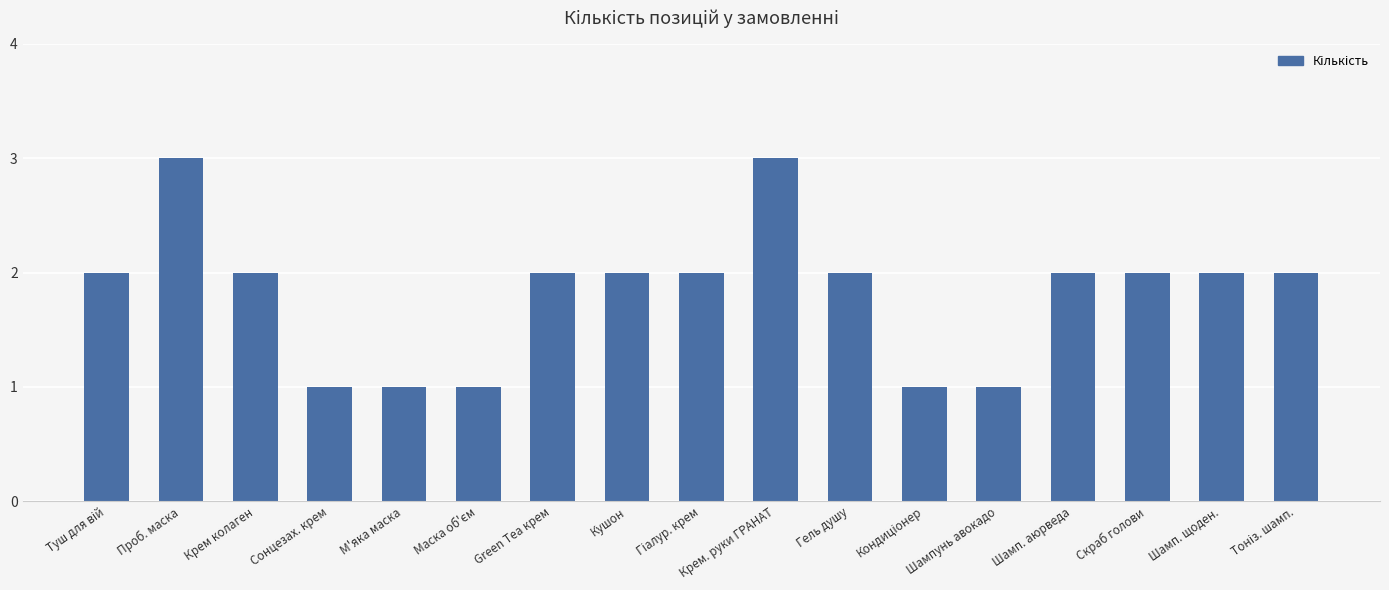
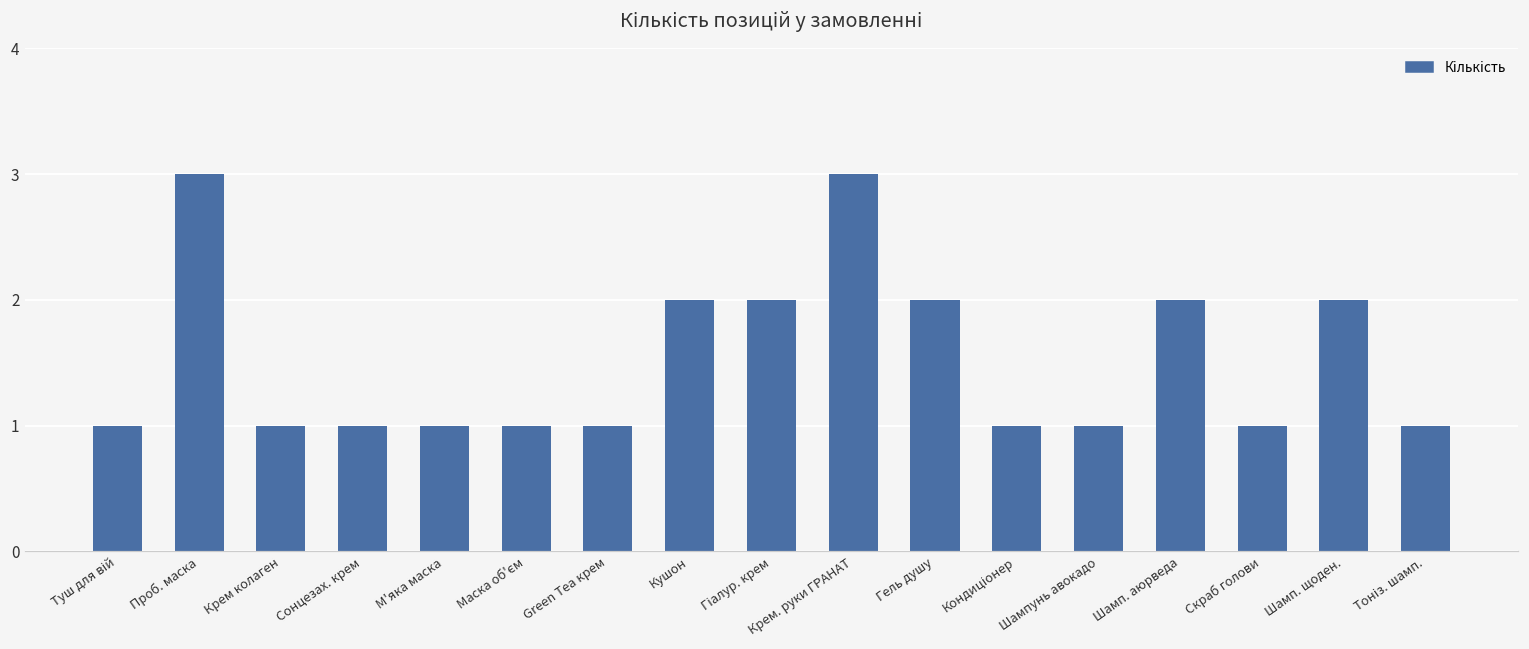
Туш для вій: 2 -> 1
Крем колаген: 2 -> 1
Green Tea крем: 2 -> 1
Скраб голови: 2 -> 1
Тоніз. шамп.: 2 -> 1
